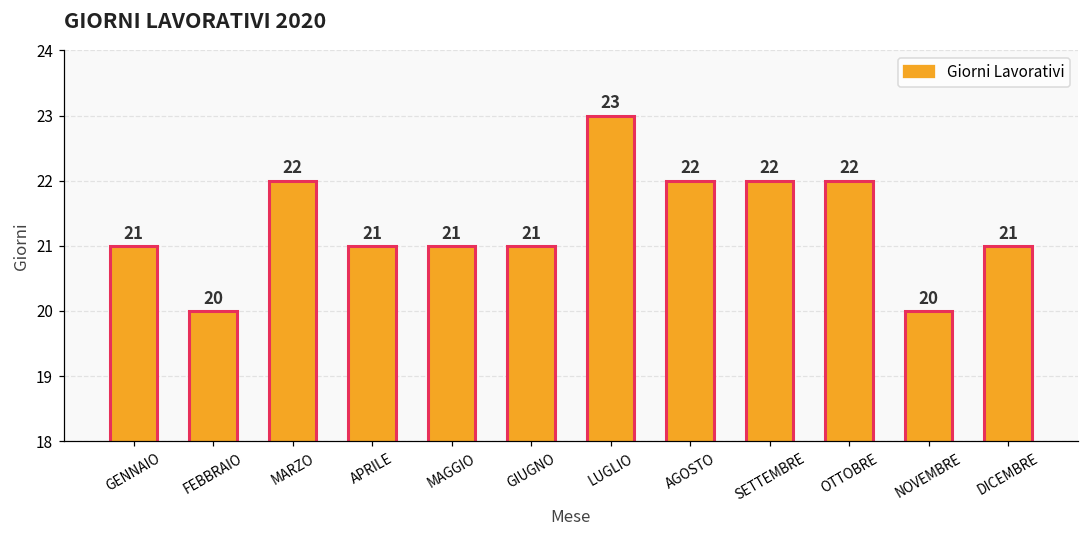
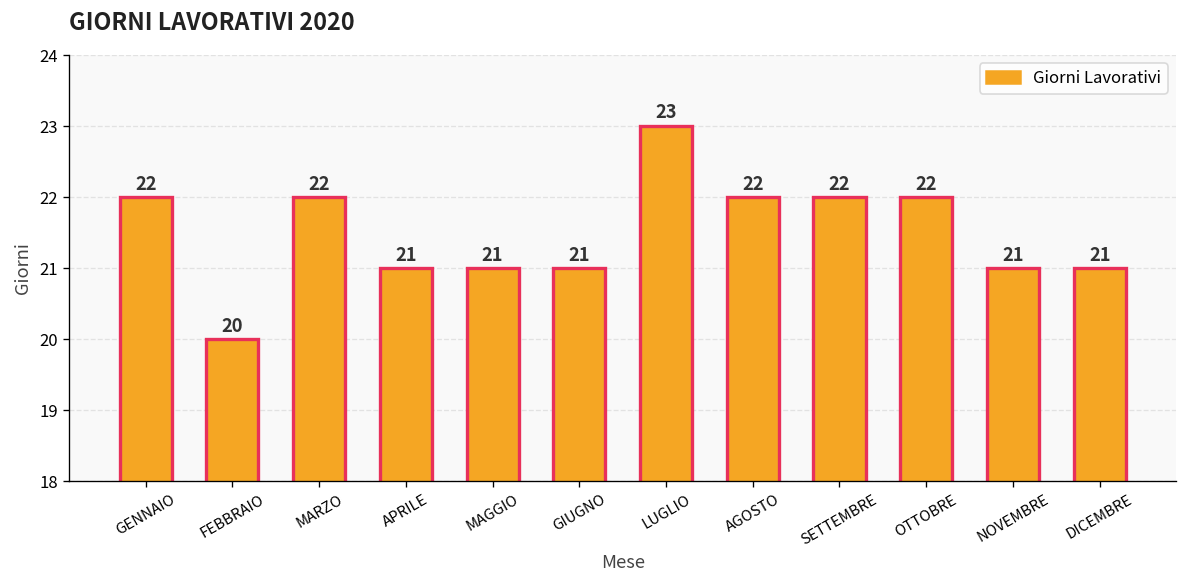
GENNAIO: 21 -> 22
NOVEMBRE: 20 -> 21
